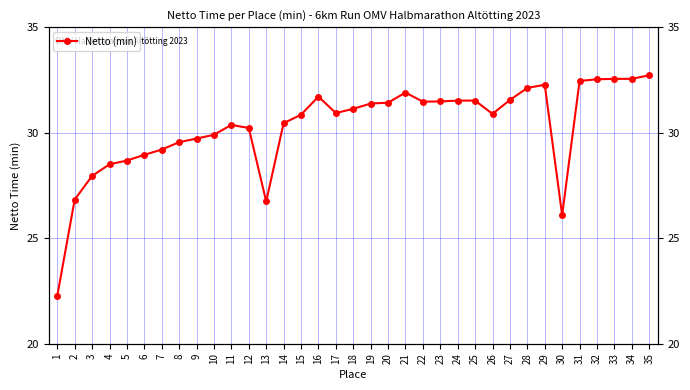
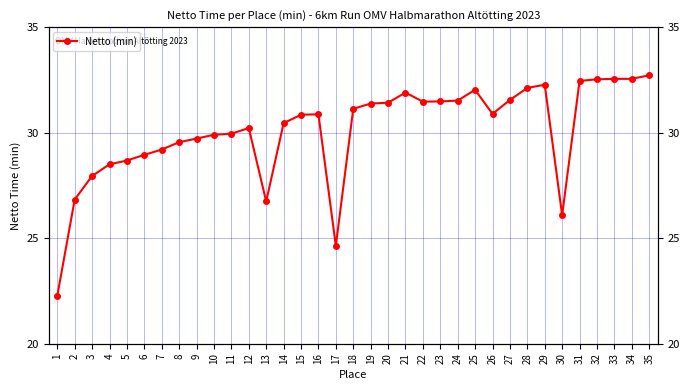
11: 30.4 -> 30.0
16: 31.7 -> 30.9
17: 30.9 -> 24.6
25: 31.5 -> 32.0
